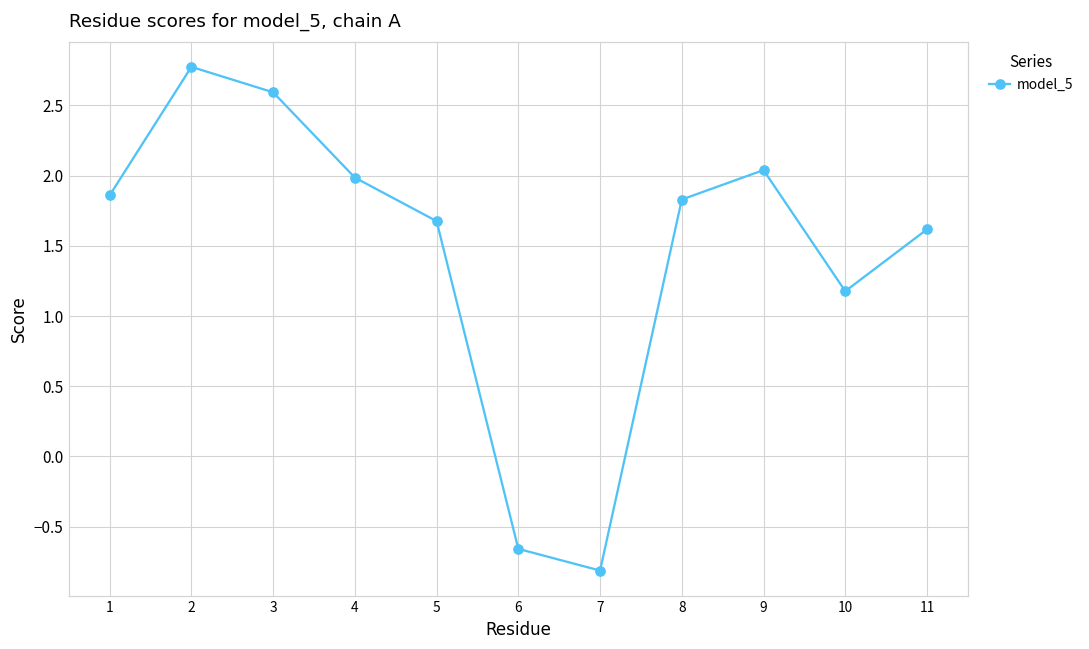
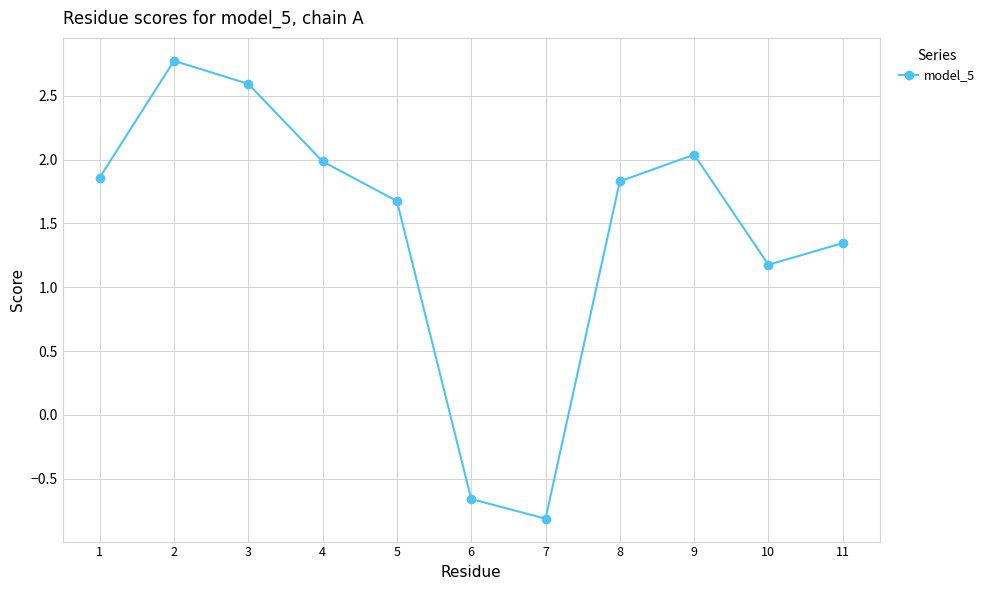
11: 1.62 -> 1.35
